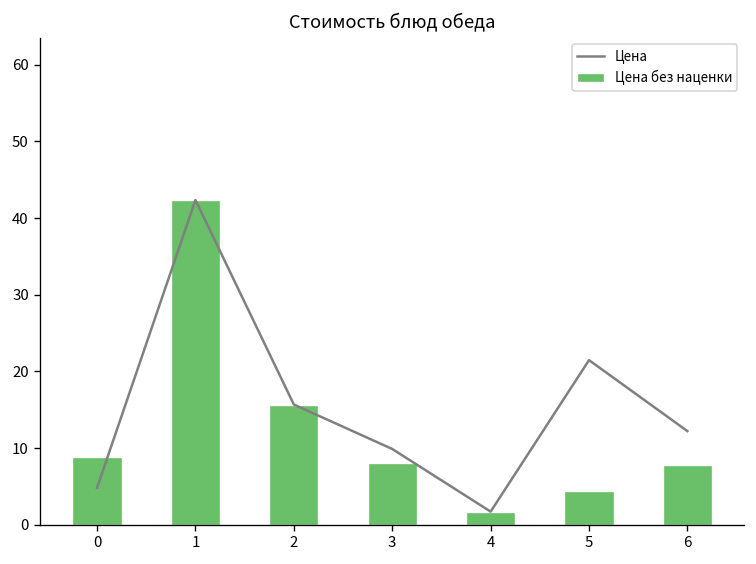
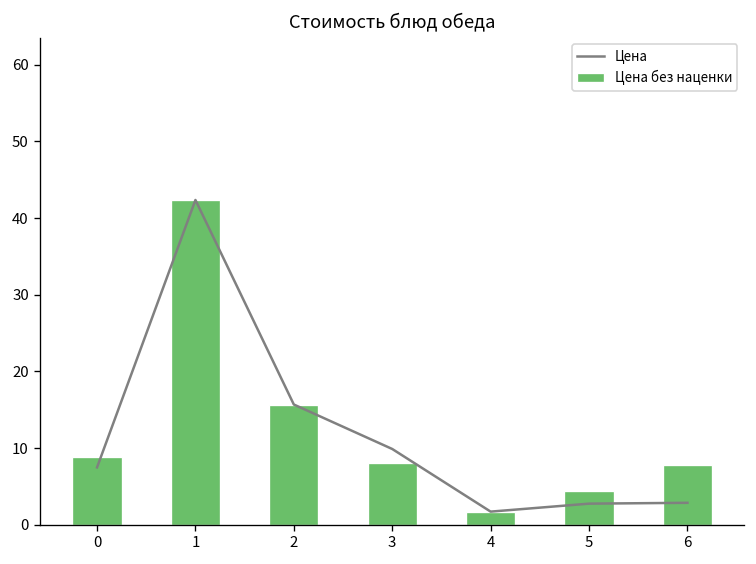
Цена, 0: 5 -> 7
Цена, 5: 21 -> 3
Цена, 6: 12 -> 3
